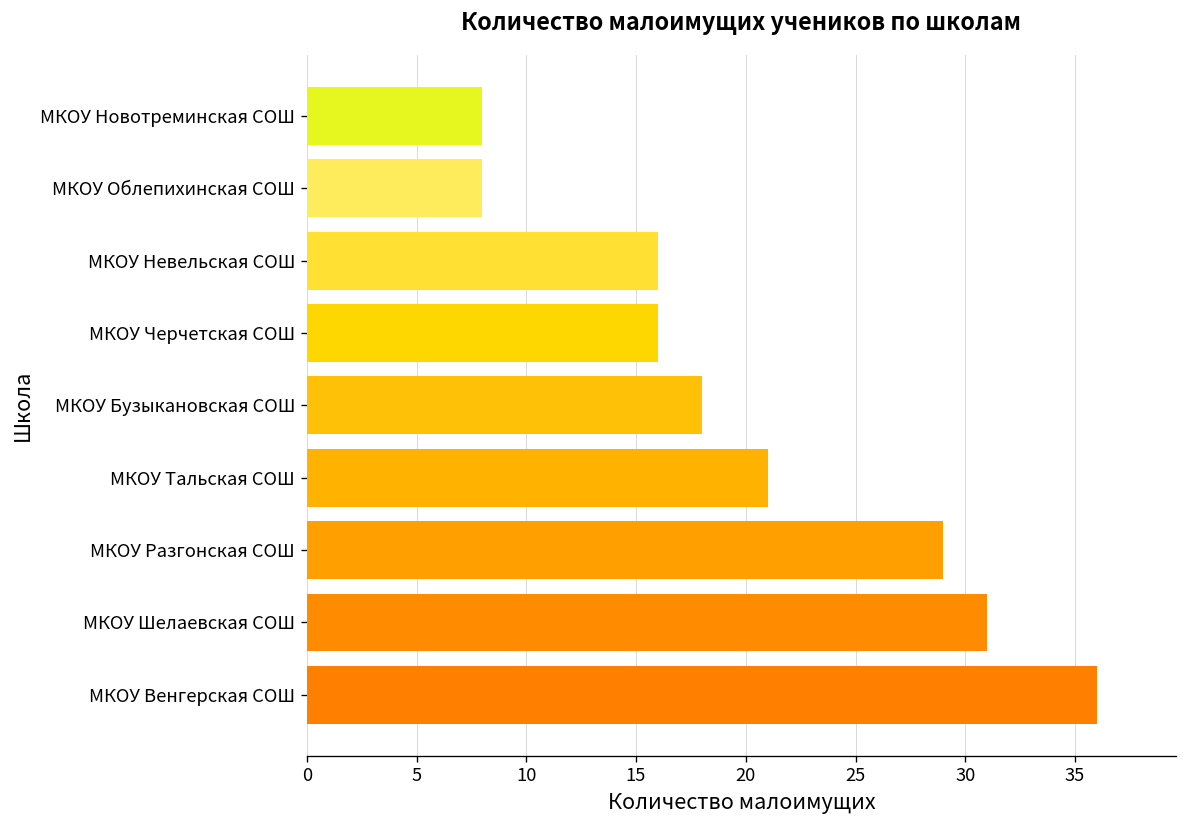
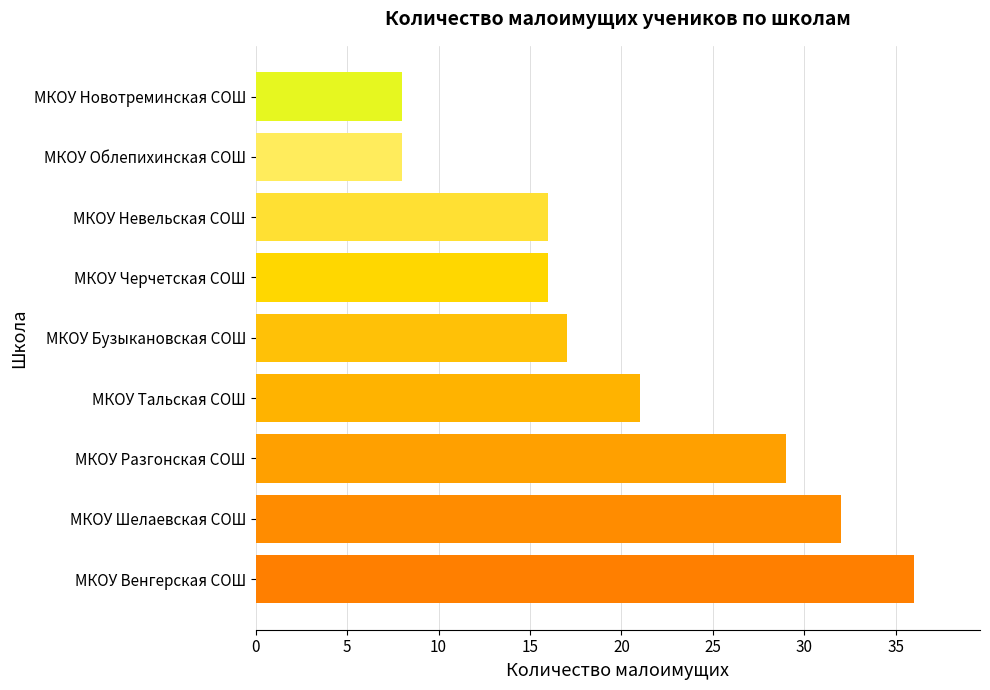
МКОУ Бузыкановская СОШ: 18 -> 17
МКОУ Шелаевская СОШ: 31 -> 32
